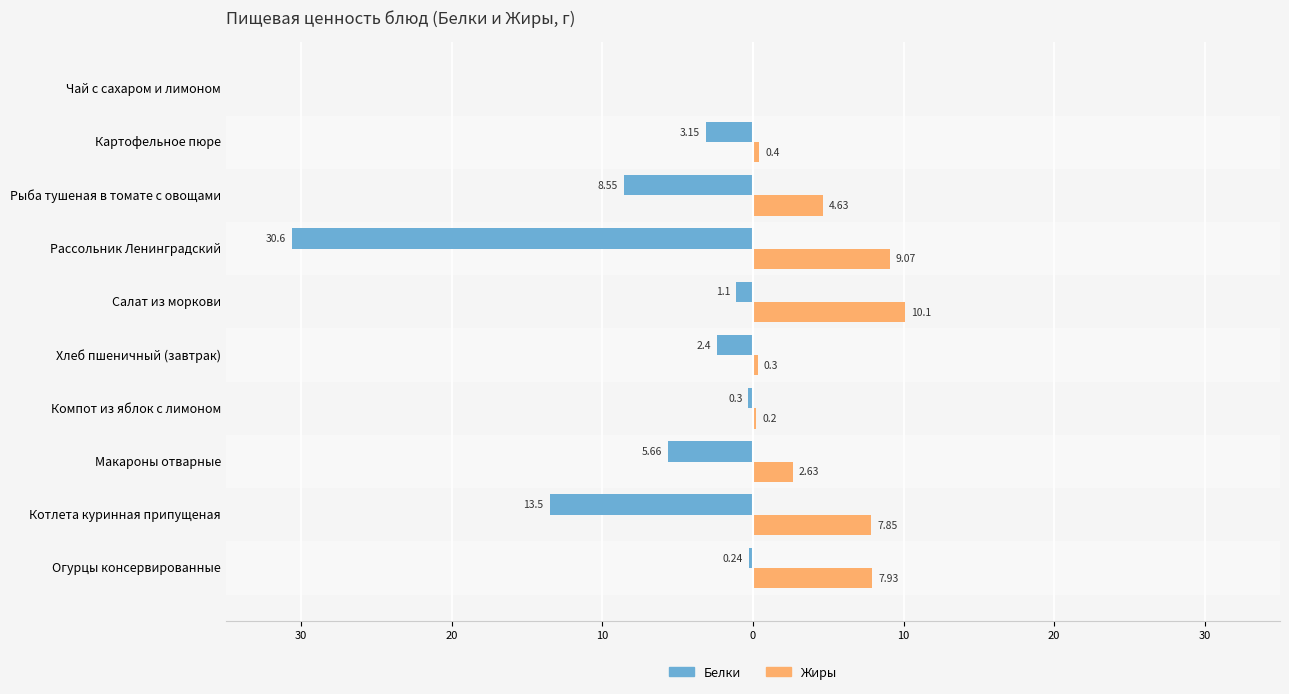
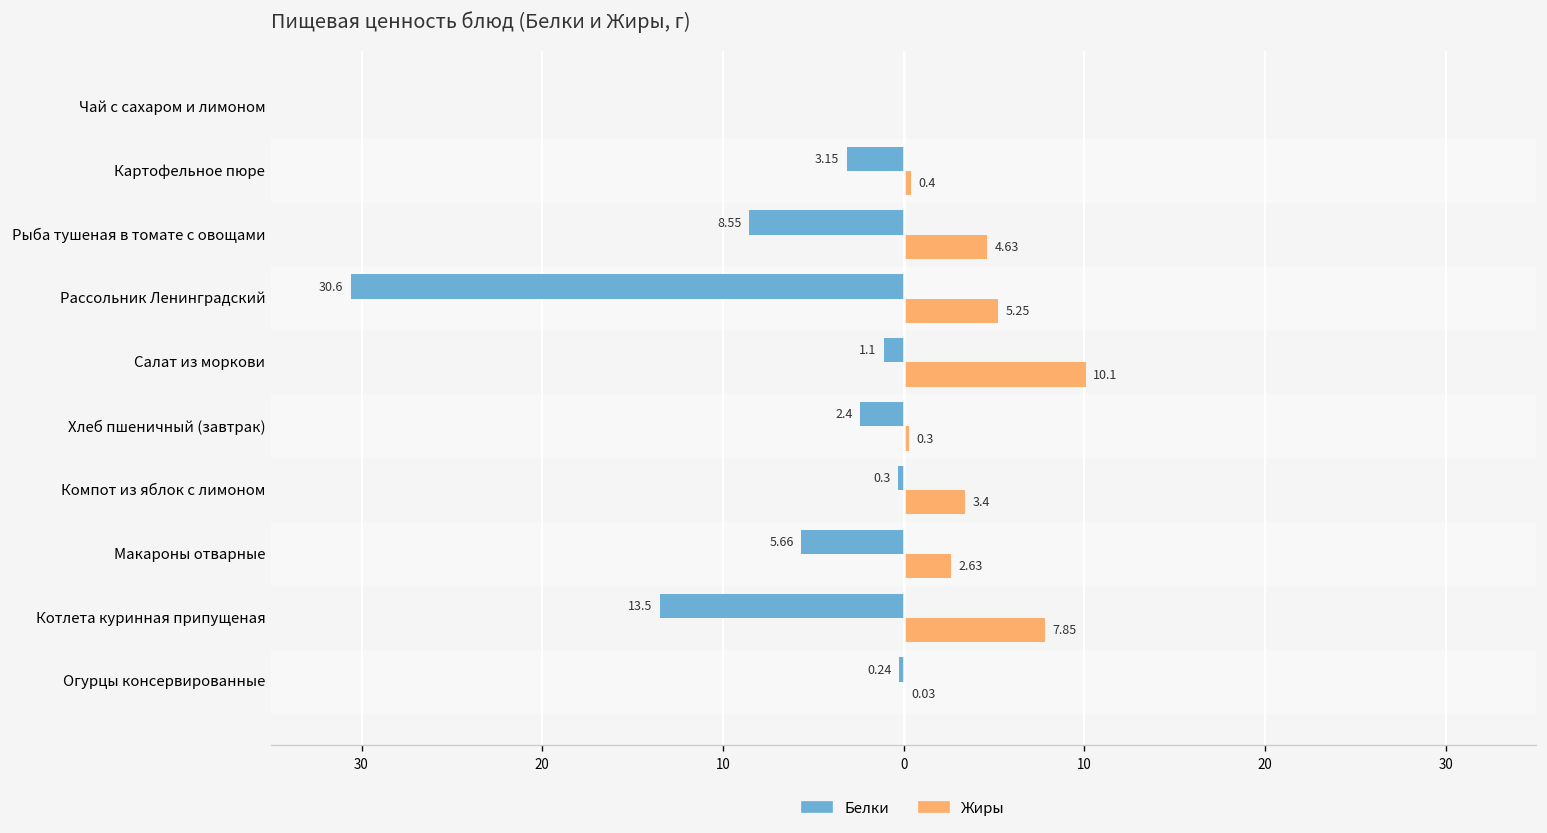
Жиры, Рассольник Ленинградский: 9.07 -> 5.25
Жиры, Компот из яблок с лимоном: 0.2 -> 3.4
Жиры, Огурцы консервированные: 7.93 -> 0.03
